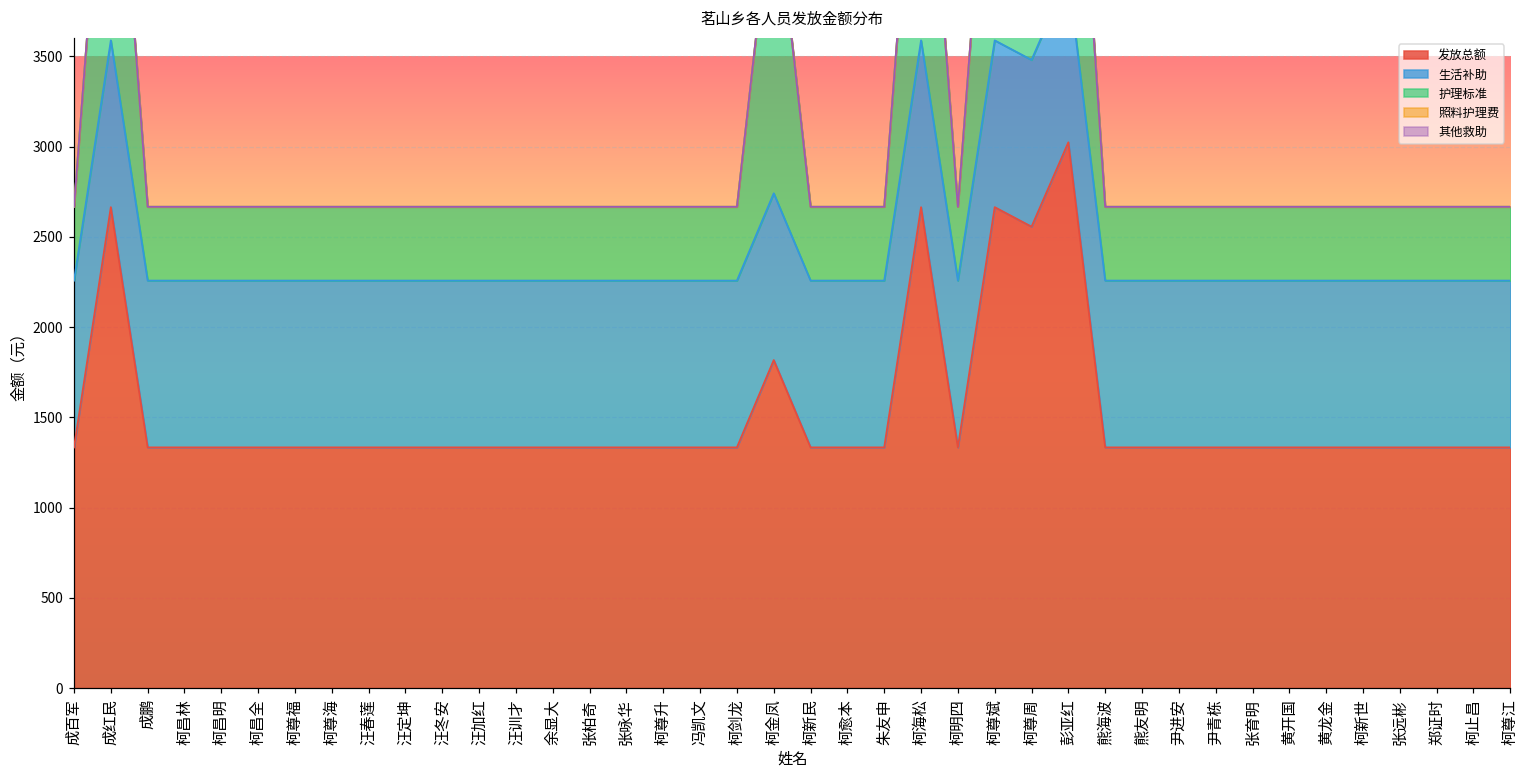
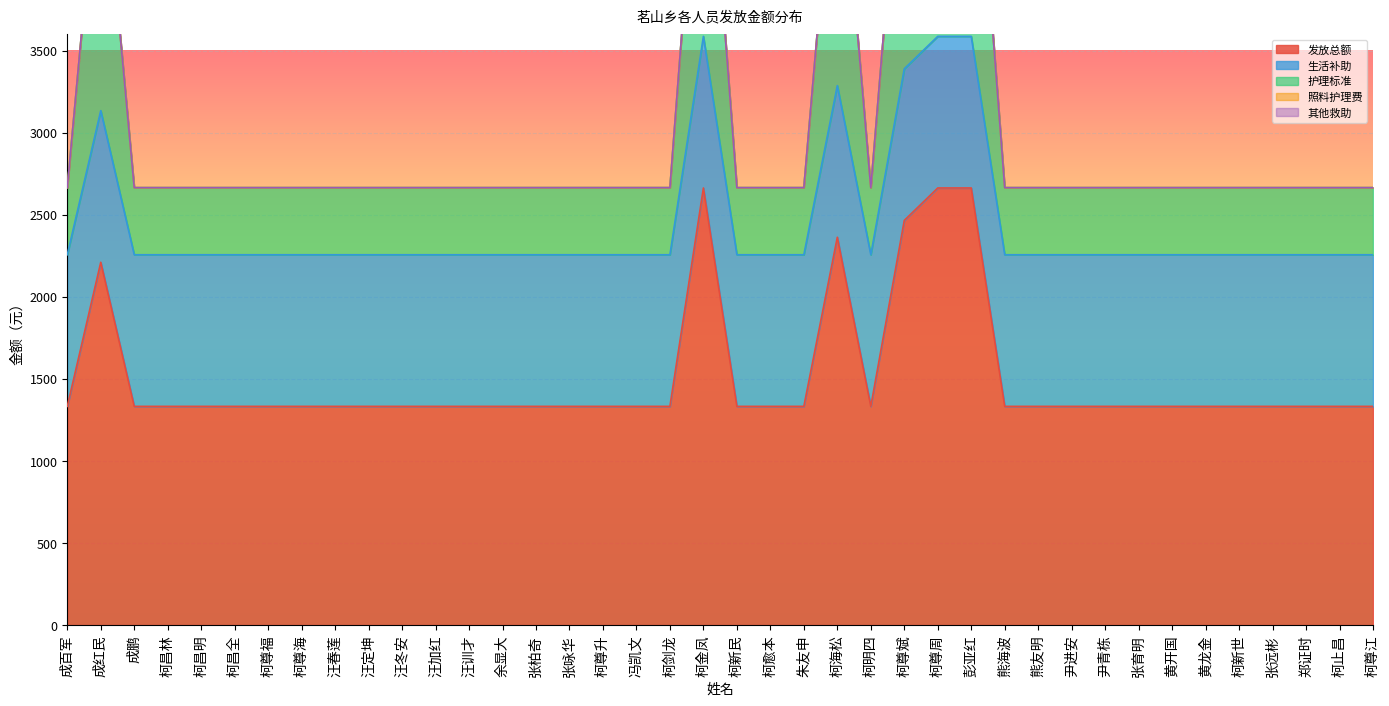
发放总额, 成红民: 2660 -> 2210
发放总额, 柯金凤: 1820 -> 2660
发放总额, 柯海松: 2660 -> 2360
发放总额, 柯尊斌: 2660 -> 2470
发放总额, 柯尊周: 2560 -> 2660
发放总额, 彭亚红: 3020 -> 2660
